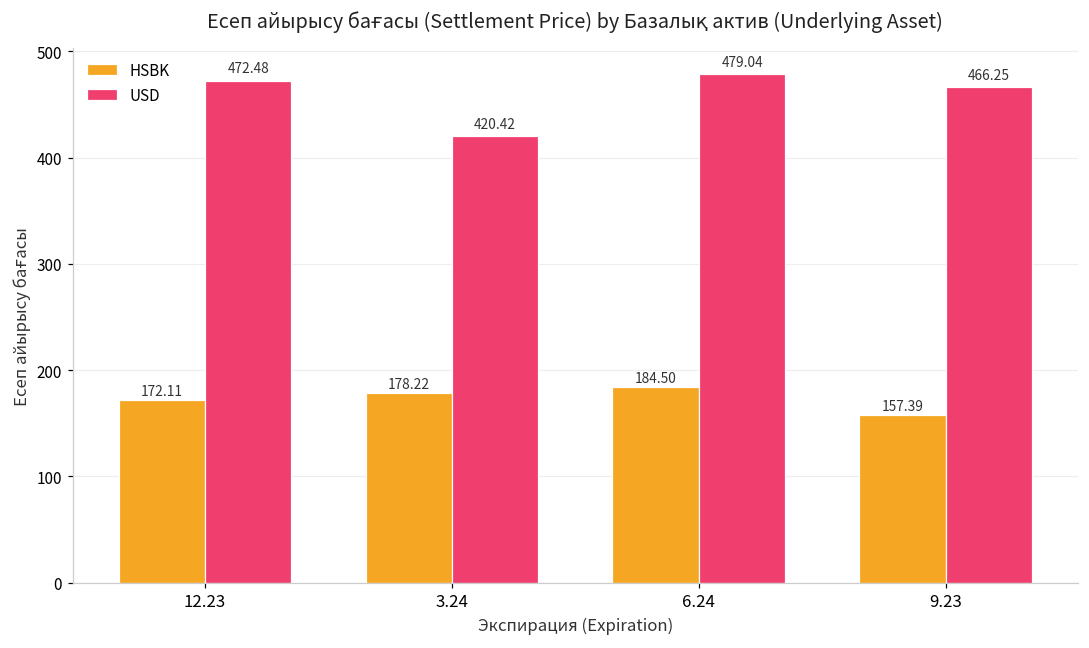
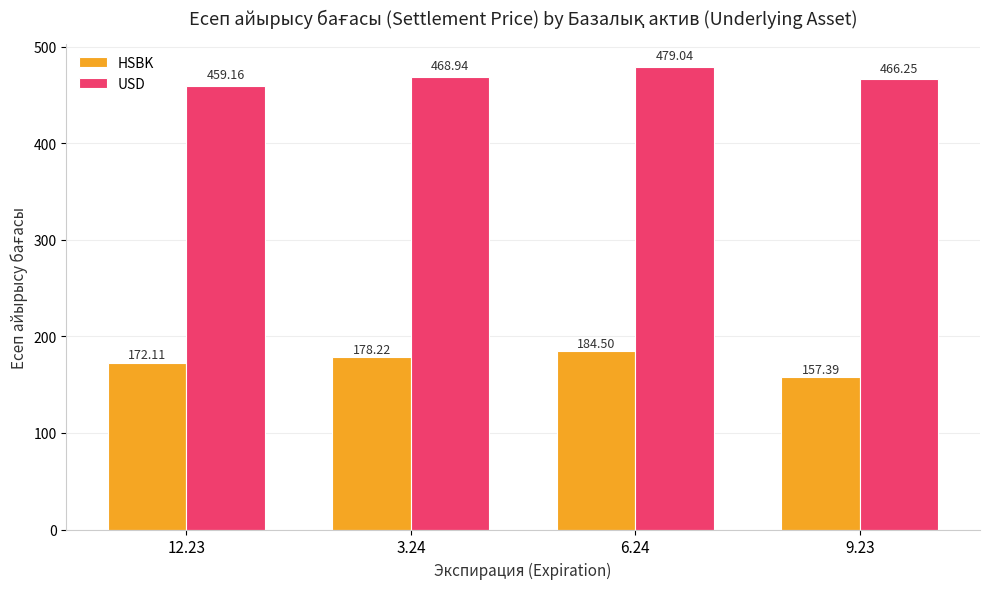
USD, 12.23: 472.48 -> 459.16
USD, 3.24: 420.42 -> 468.94
